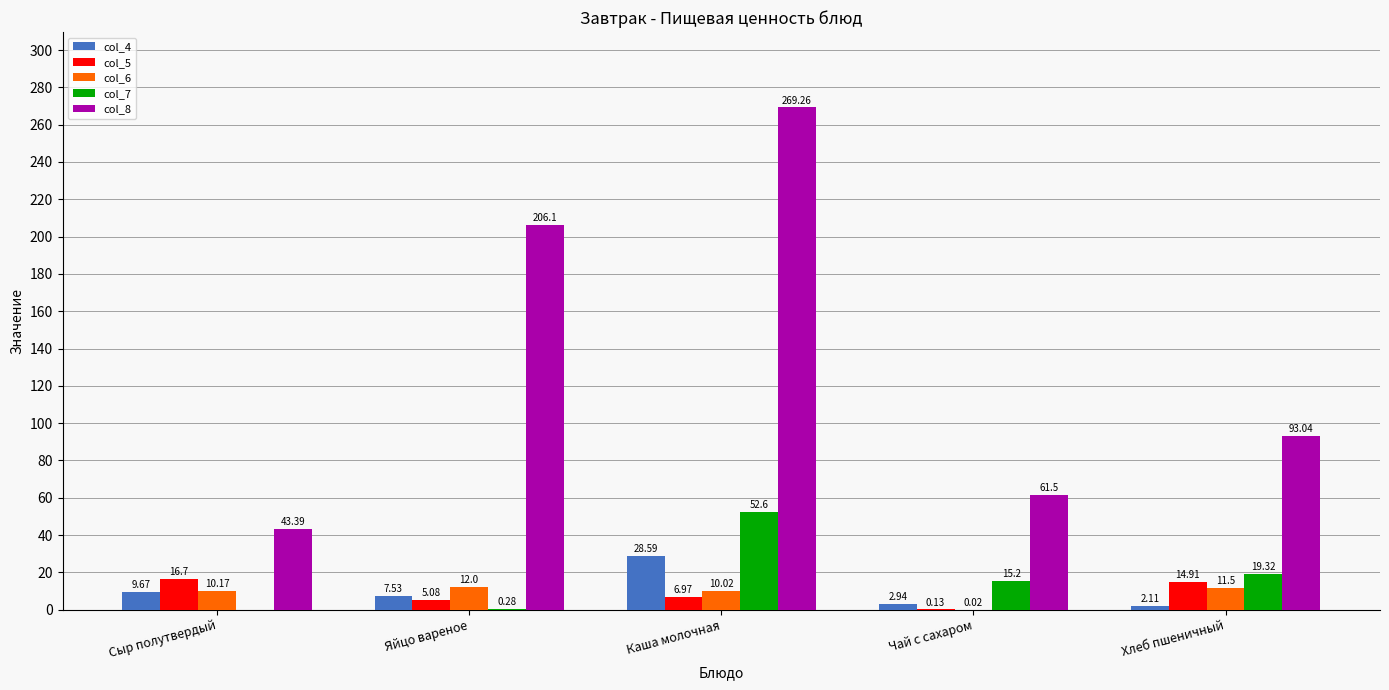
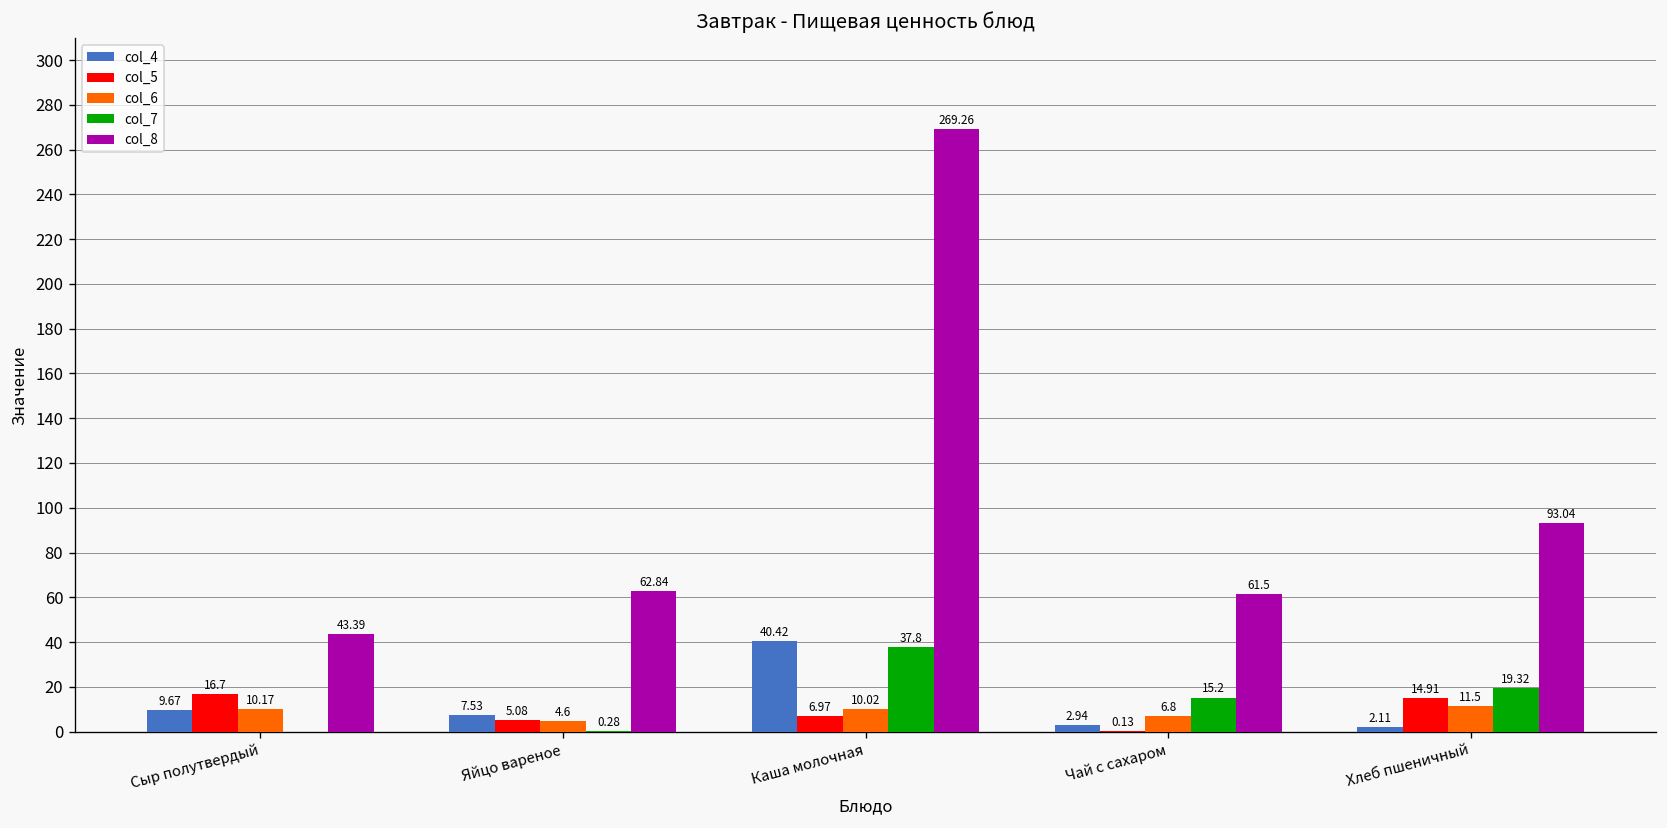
col_6, Яйцо вареное: 12.0 -> 4.6
col_8, Яйцо вареное: 206.1 -> 62.84
col_4, Каша молочная: 28.59 -> 40.42
col_7, Каша молочная: 52.6 -> 37.8
col_6, Чай с сахаром: 0.02 -> 6.8
